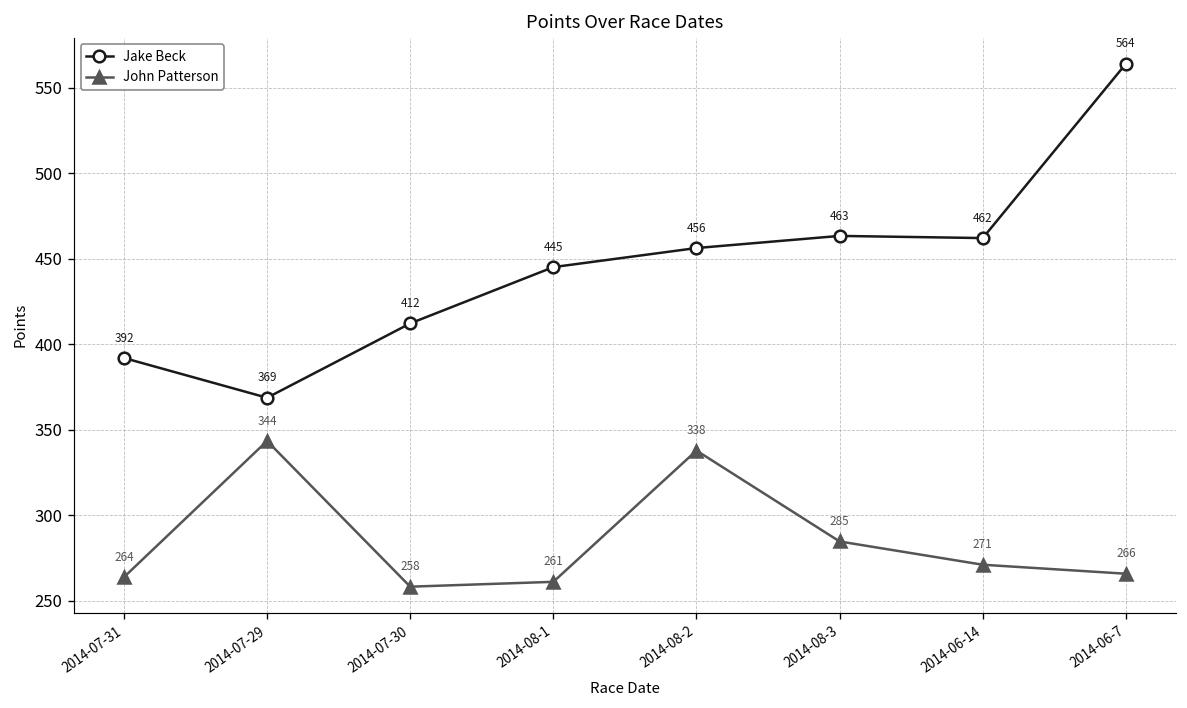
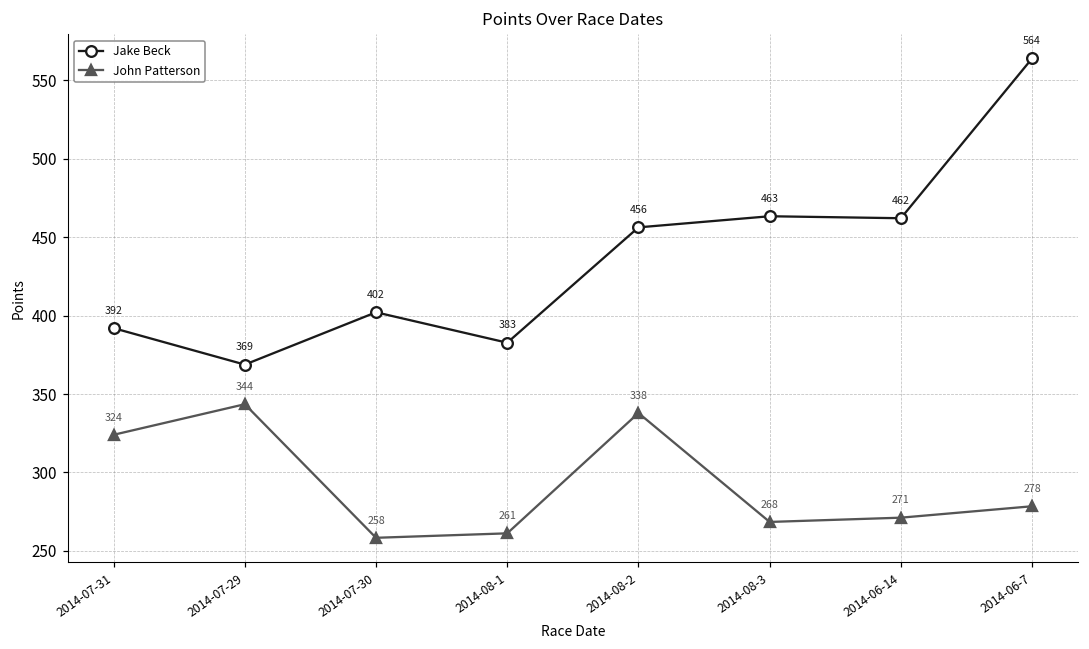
John Patterson, 2014-07-31: 264 -> 324
Jake Beck, 2014-07-30: 412 -> 402
Jake Beck, 2014-08-1: 445 -> 383
John Patterson, 2014-08-3: 285 -> 268
John Patterson, 2014-06-7: 266 -> 278
